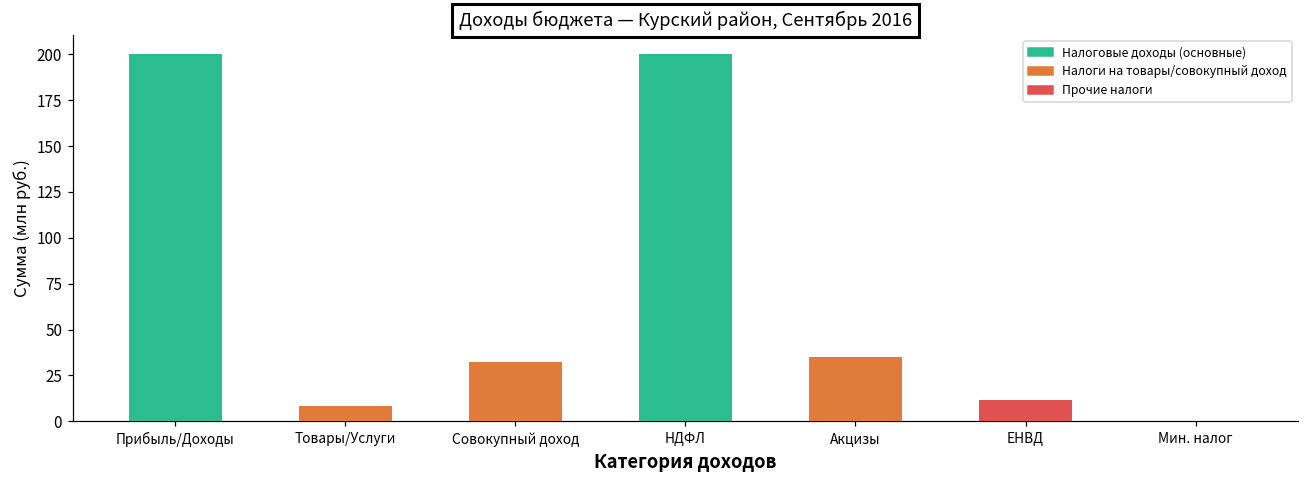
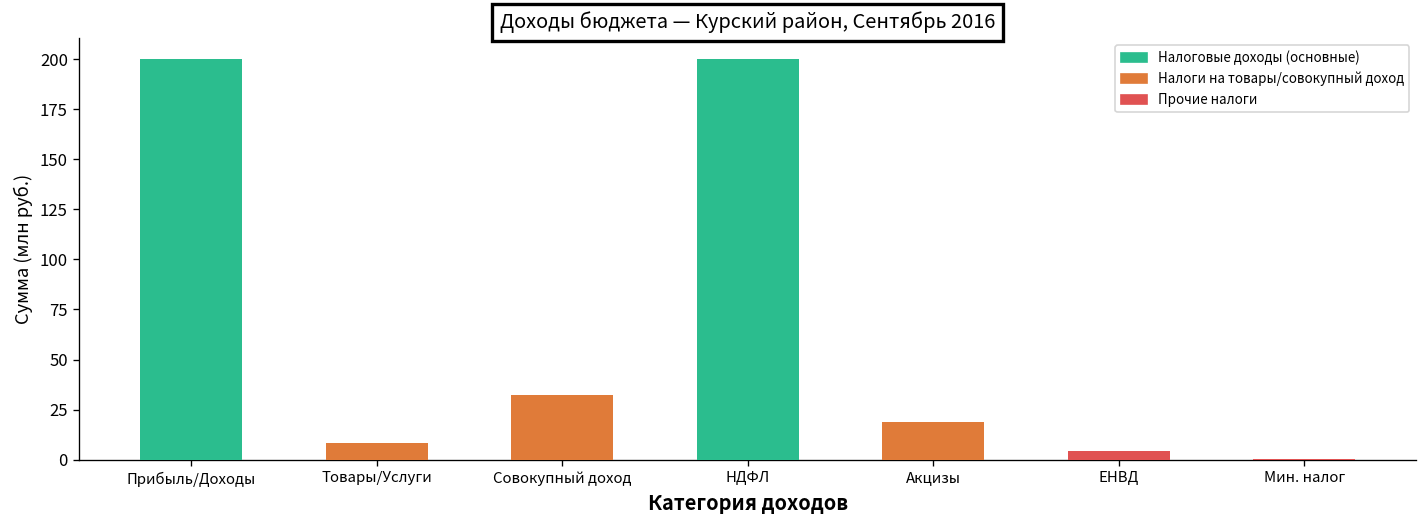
Акцизы: 35 -> 19
ЕНВД: 12 -> 4
